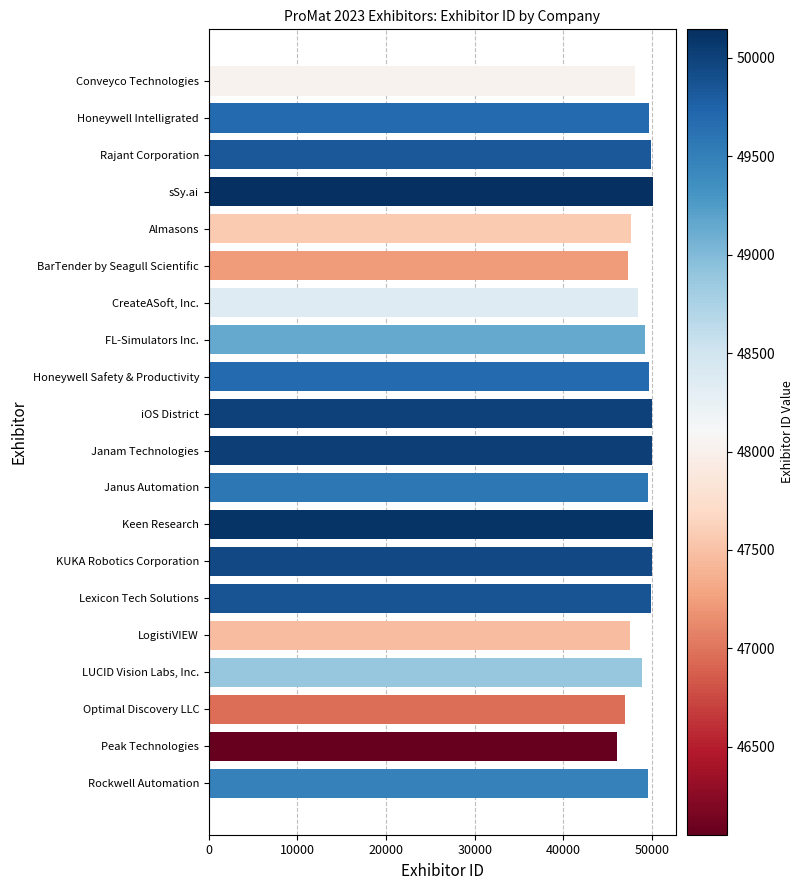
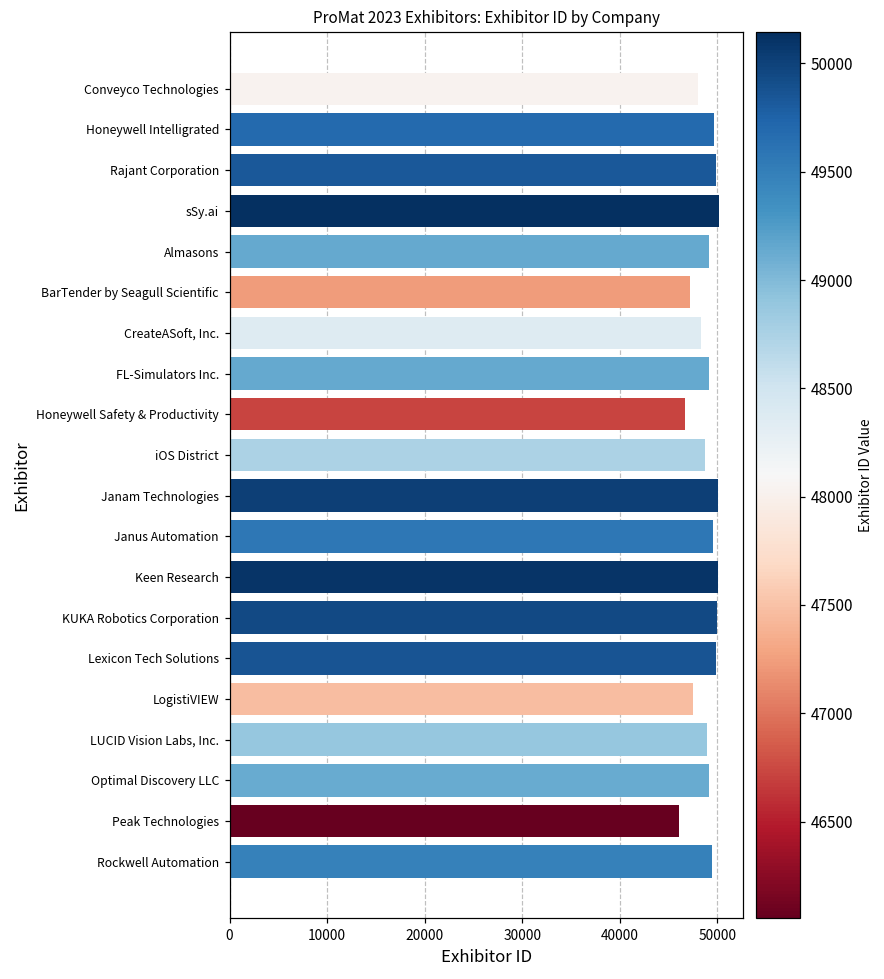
Almasons: 48000 -> 49000
Honeywell Safety & Productivity: 50000 -> 47000
iOS District: 50000 -> 49000
Optimal Discovery LLC: 47000 -> 49000
